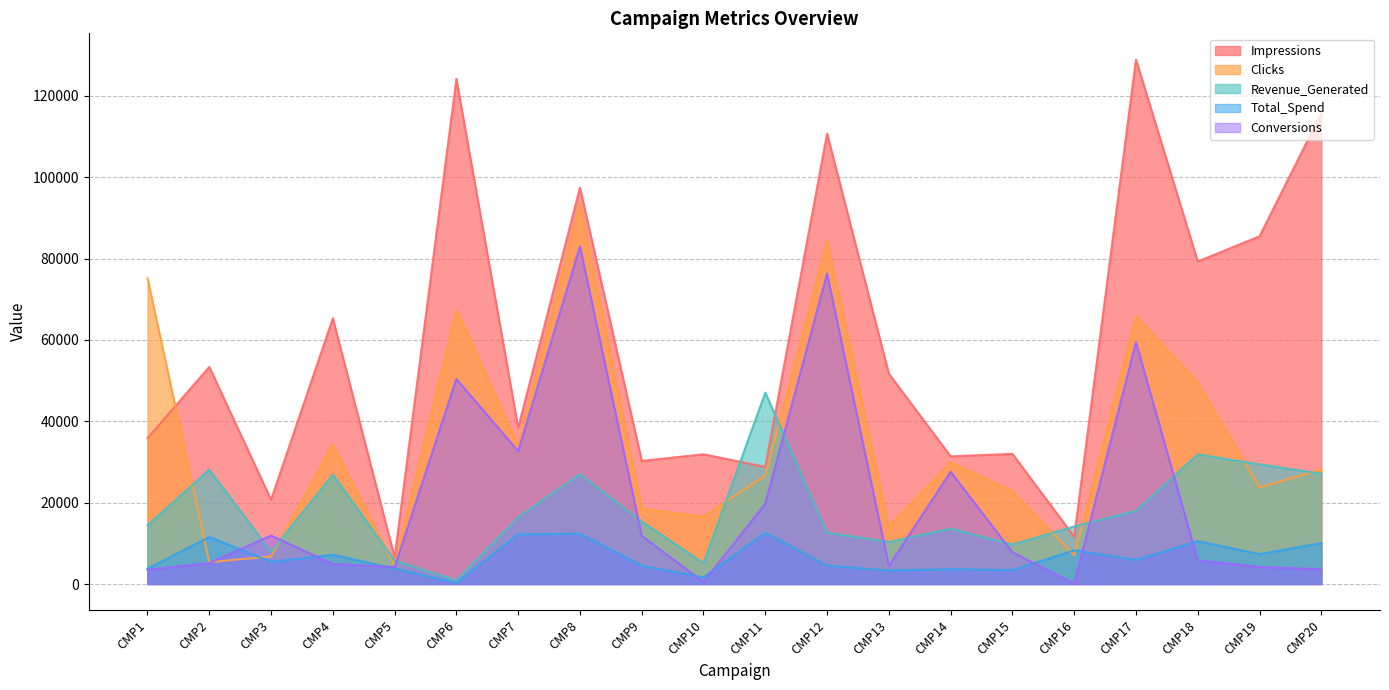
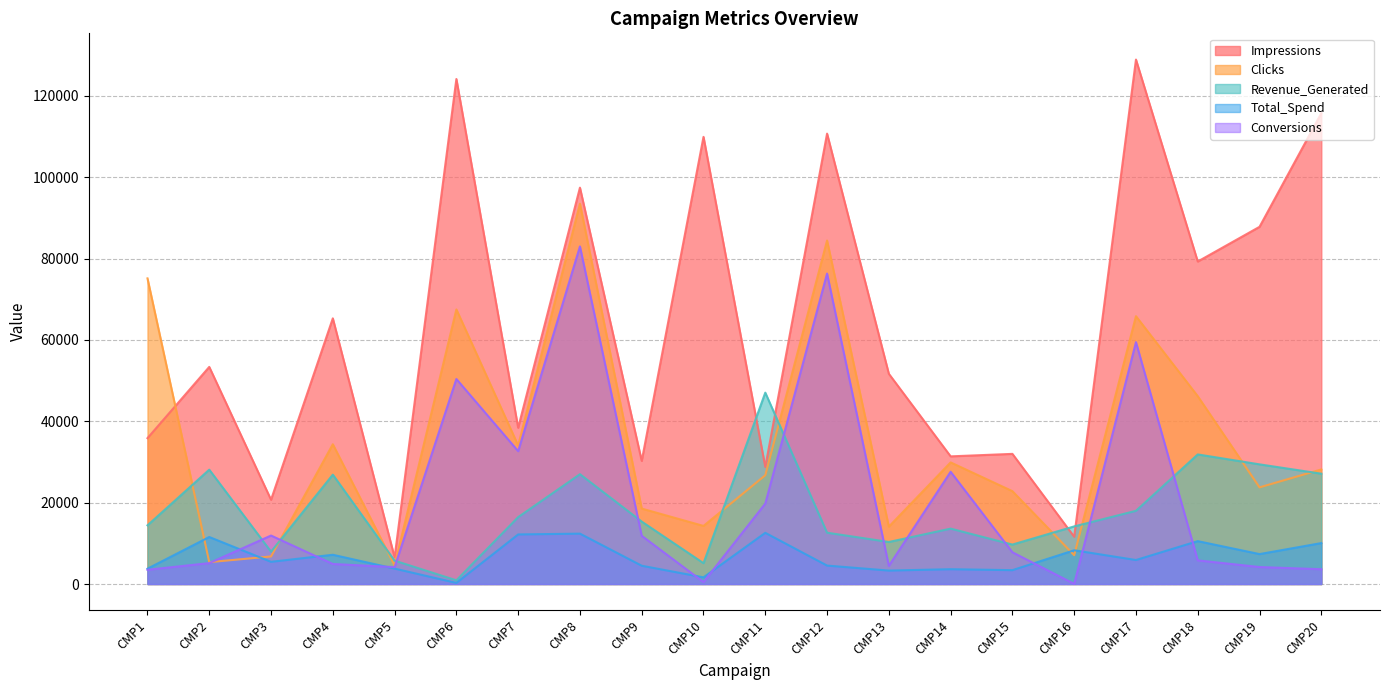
Impressions, CMP10: 32000 -> 110000
Clicks, CMP10: 17000 -> 14000
Clicks, CMP18: 50000 -> 46000
Impressions, CMP19: 85000 -> 88000
